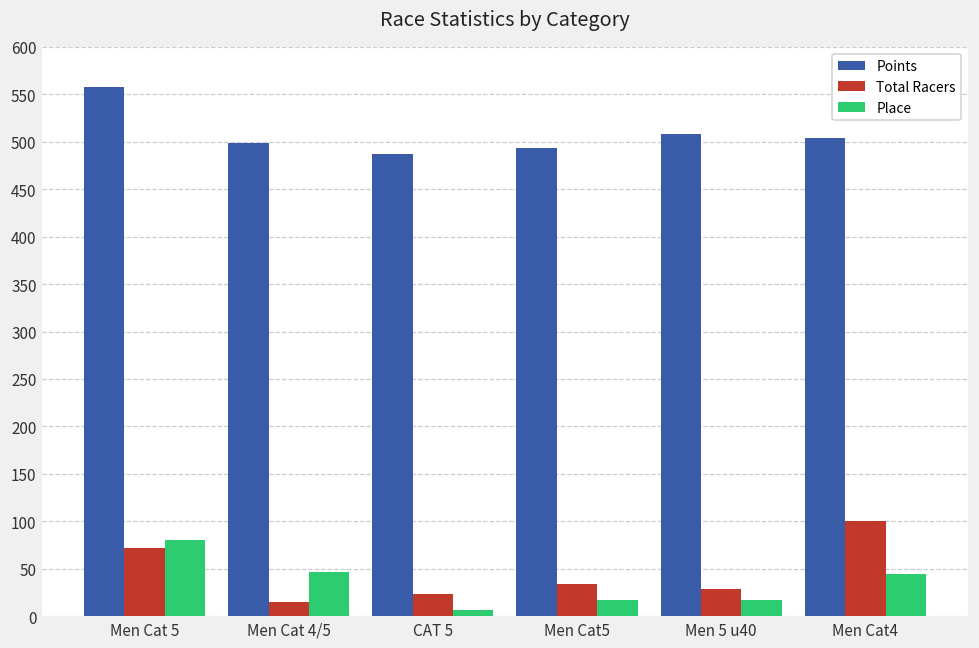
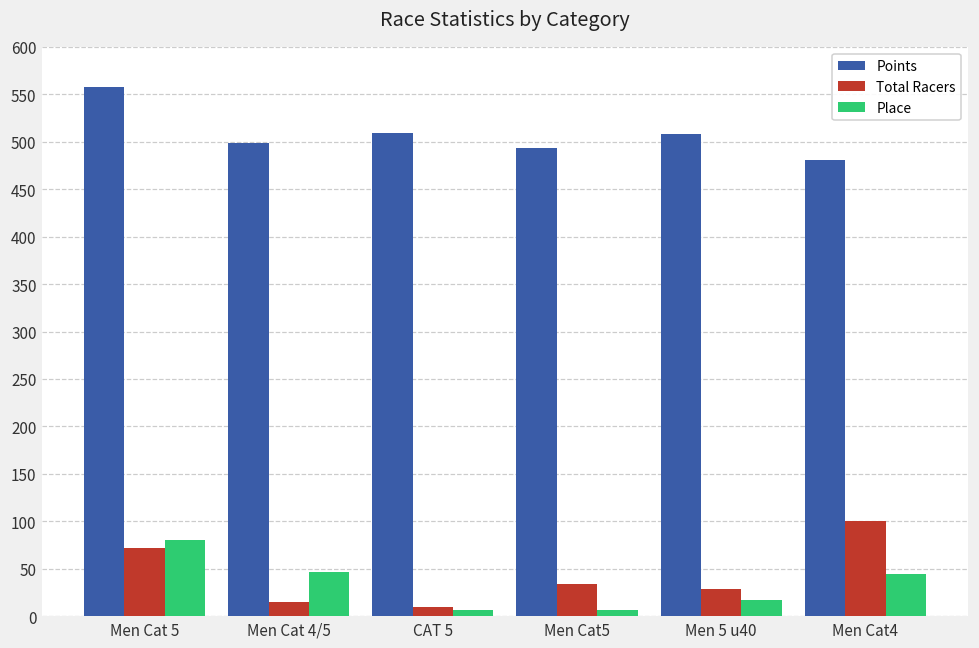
Points, CAT 5: 490 -> 510
Total Racers, CAT 5: 20 -> 10
Place, Men Cat5: 20 -> 10
Points, Men Cat4: 500 -> 480
